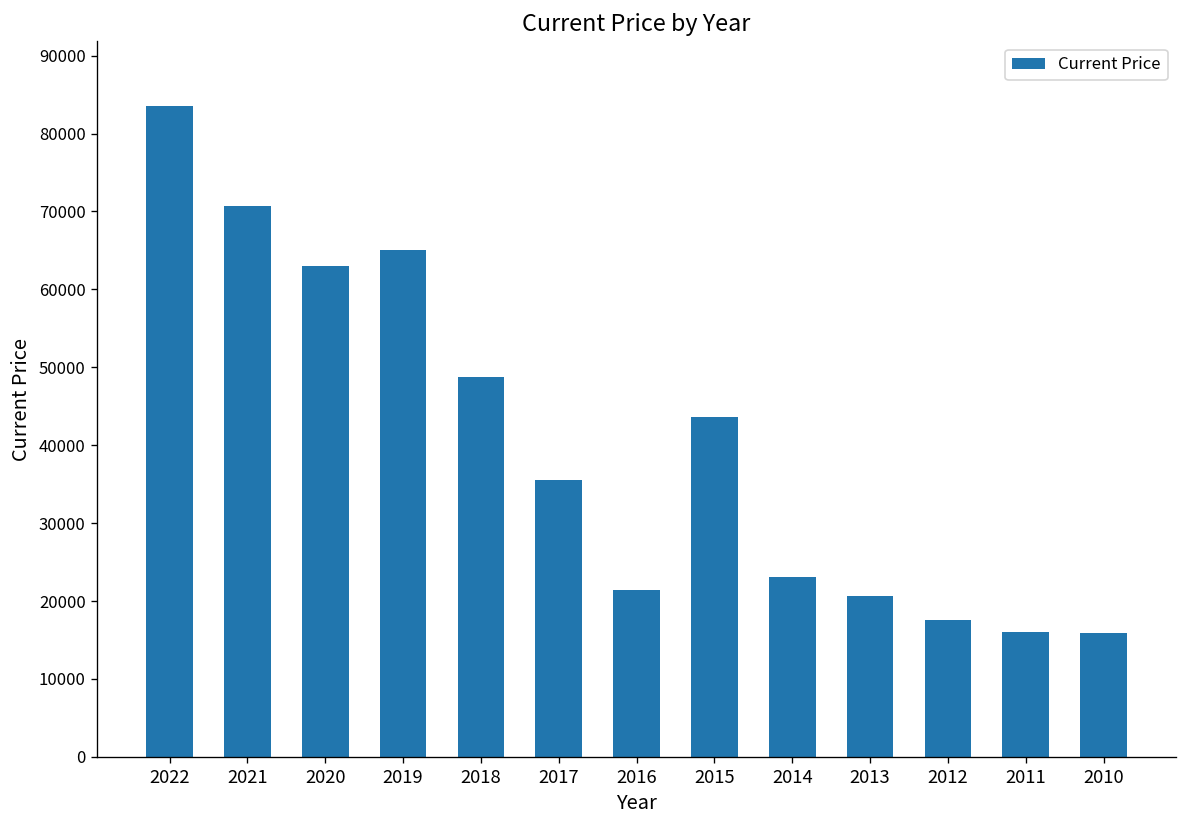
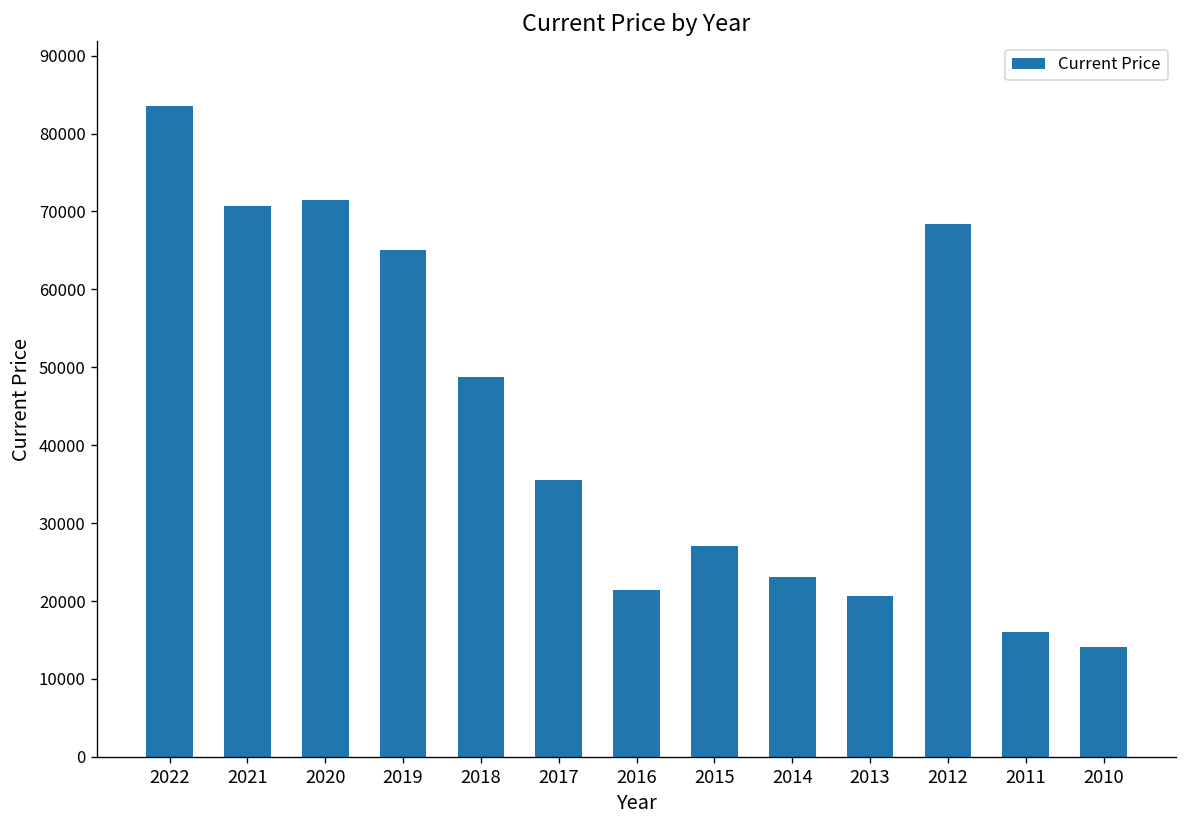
2020: 63000 -> 72000
2015: 44000 -> 27000
2012: 18000 -> 68000
2010: 16000 -> 14000
